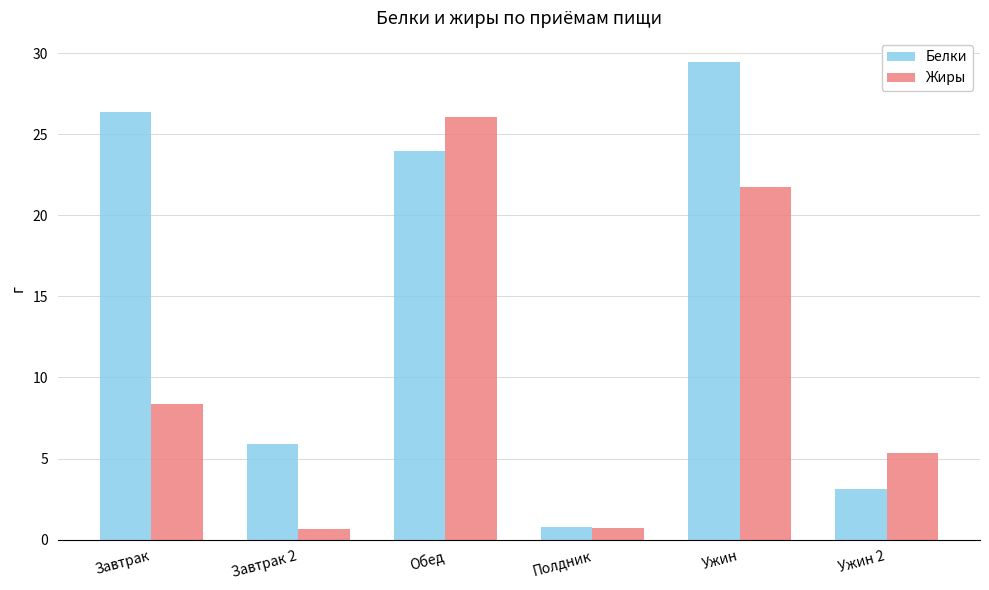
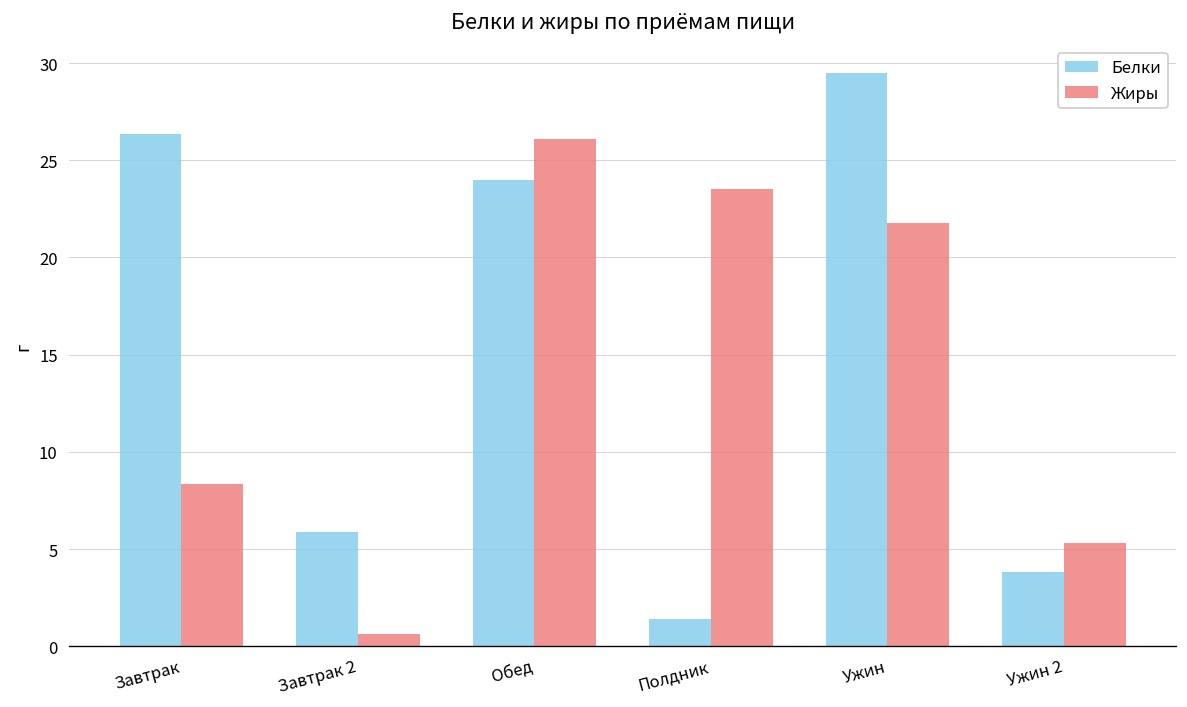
Белки, Полдник: 0.8 -> 1.4
Жиры, Полдник: 0.7 -> 23.5
Белки, Ужин 2: 3.1 -> 3.9
